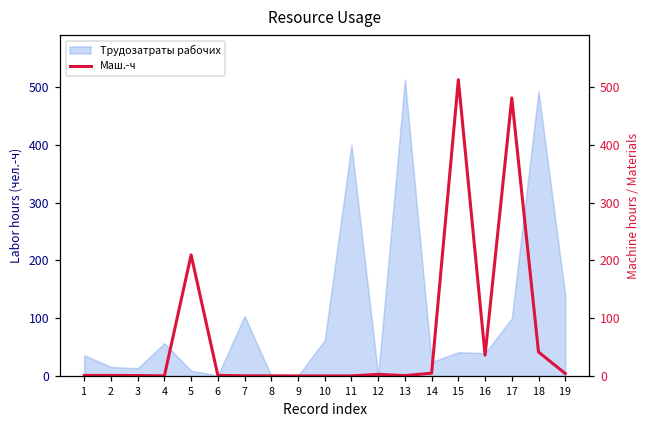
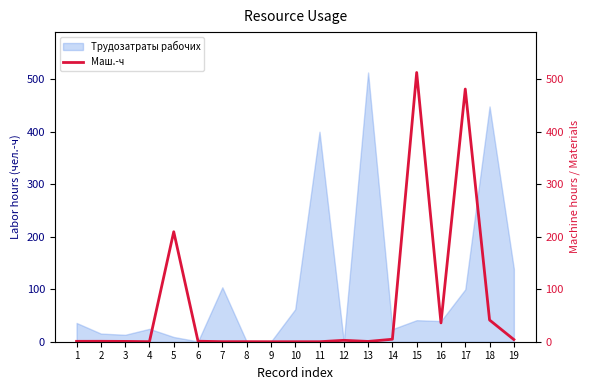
Трудозатраты рабочих, 4: 60 -> 20
Трудозатраты рабочих, 18: 490 -> 450
